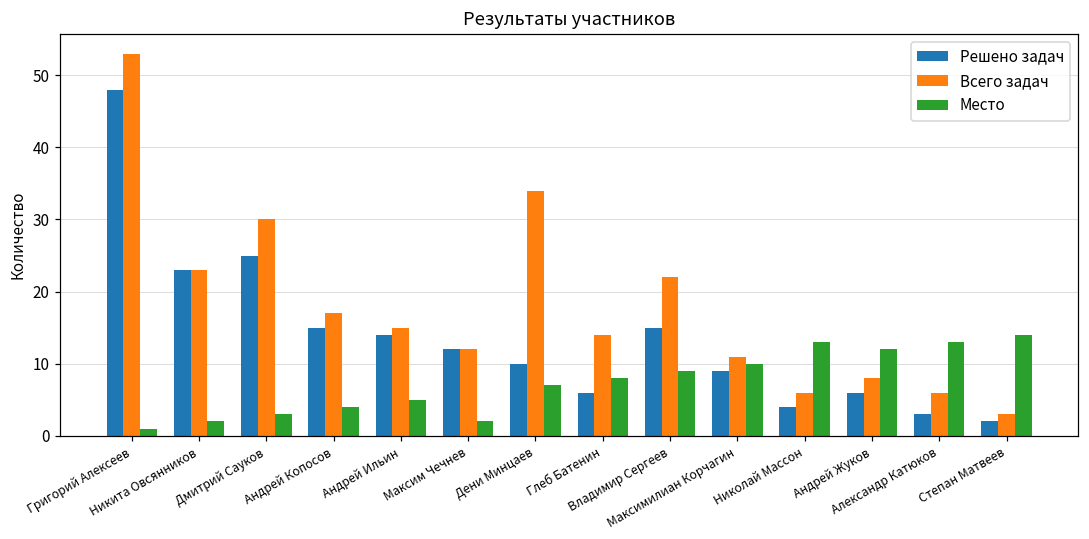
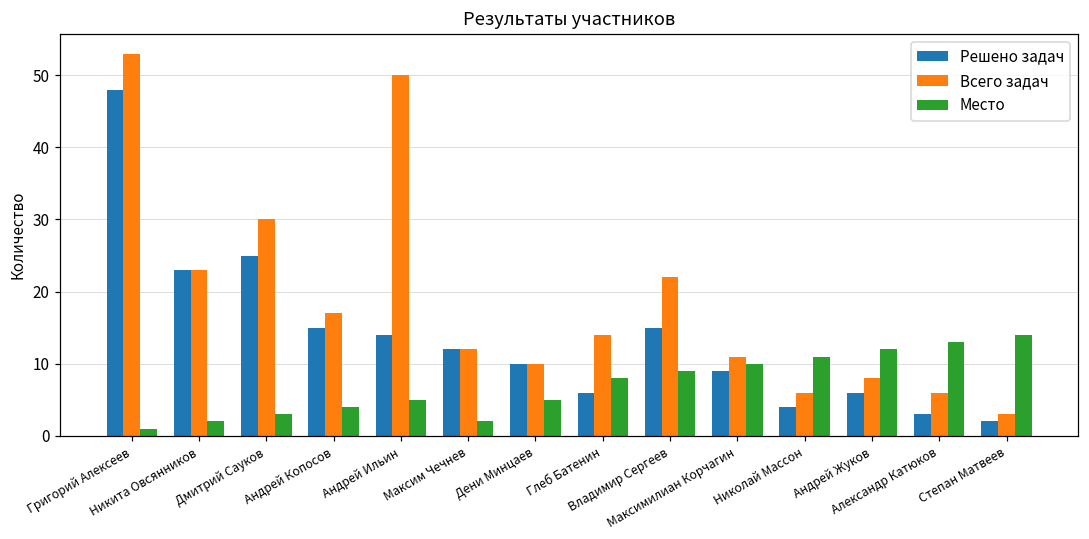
Всего задач, Андрей Ильин: 15 -> 50
Всего задач, Дени Минцаев: 34 -> 10
Место, Дени Минцаев: 7 -> 5
Место, Николай Массон: 13 -> 11
